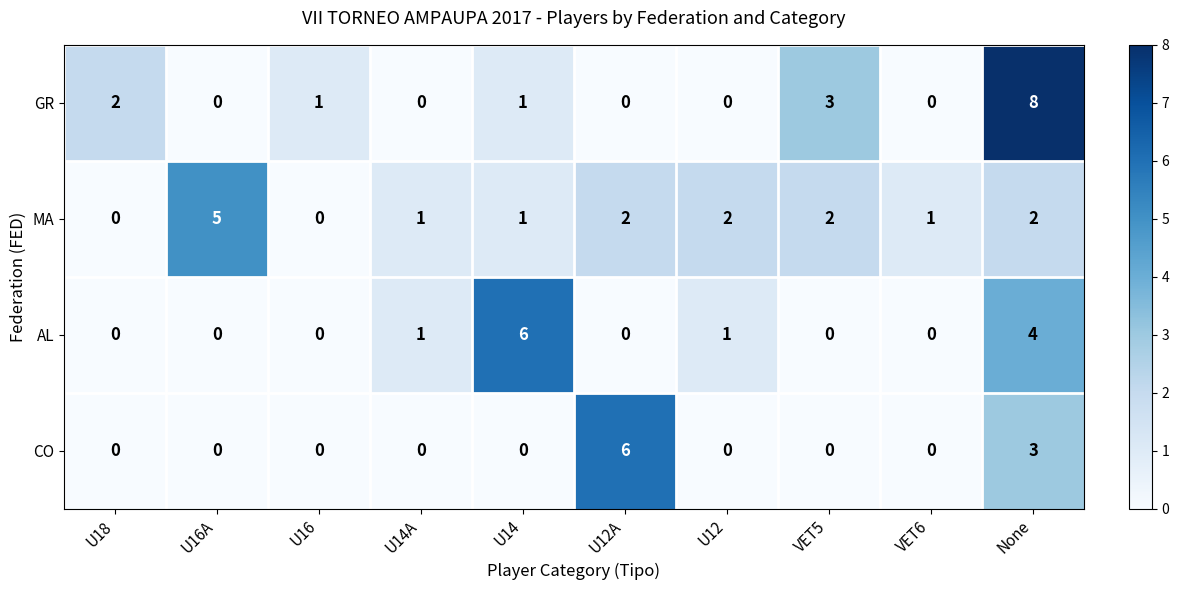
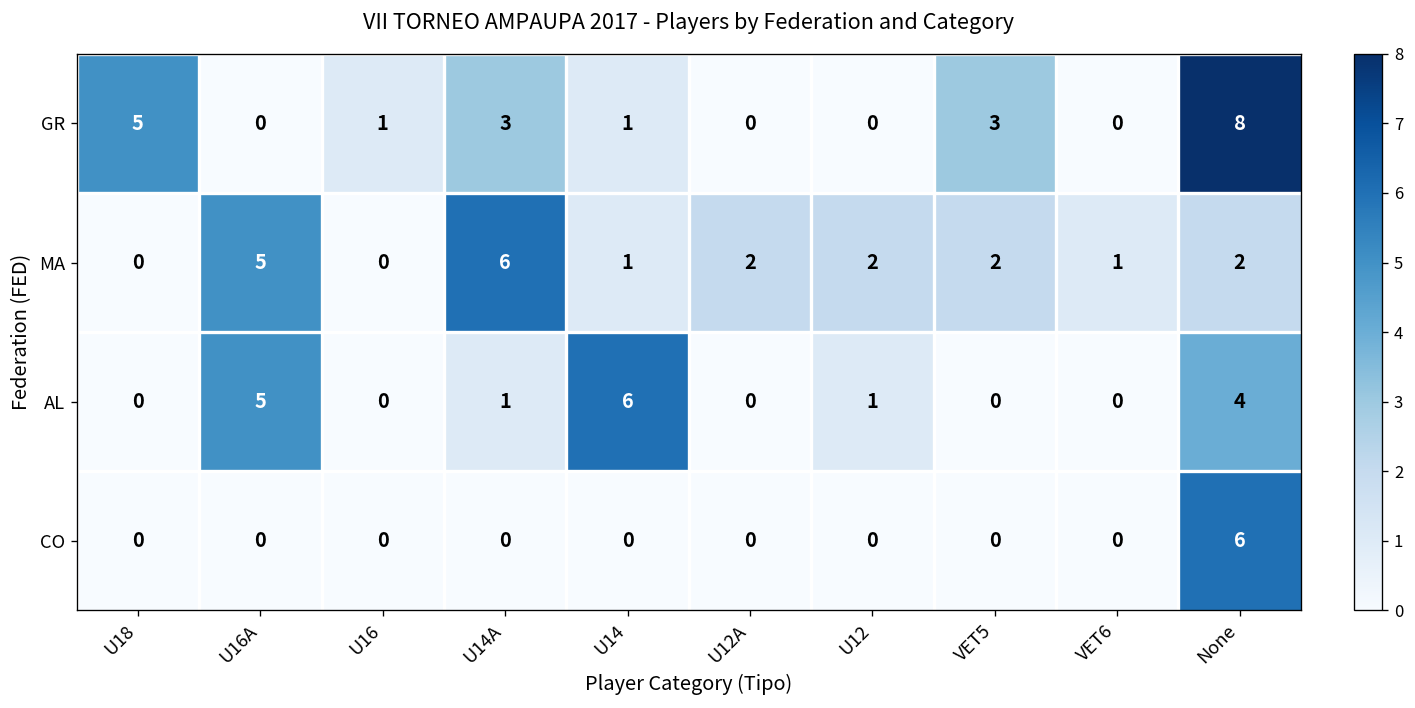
GR, U18: 2 -> 5
GR, U14A: 0 -> 3
MA, U14A: 1 -> 6
AL, U16A: 0 -> 5
CO, U12A: 6 -> 0
CO, None: 3 -> 6
